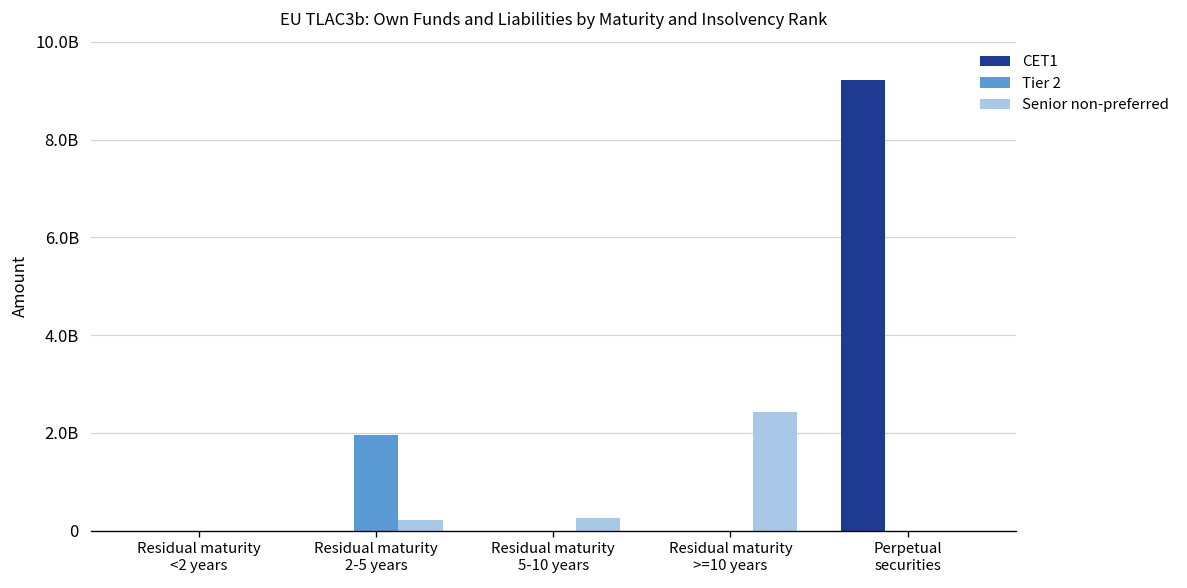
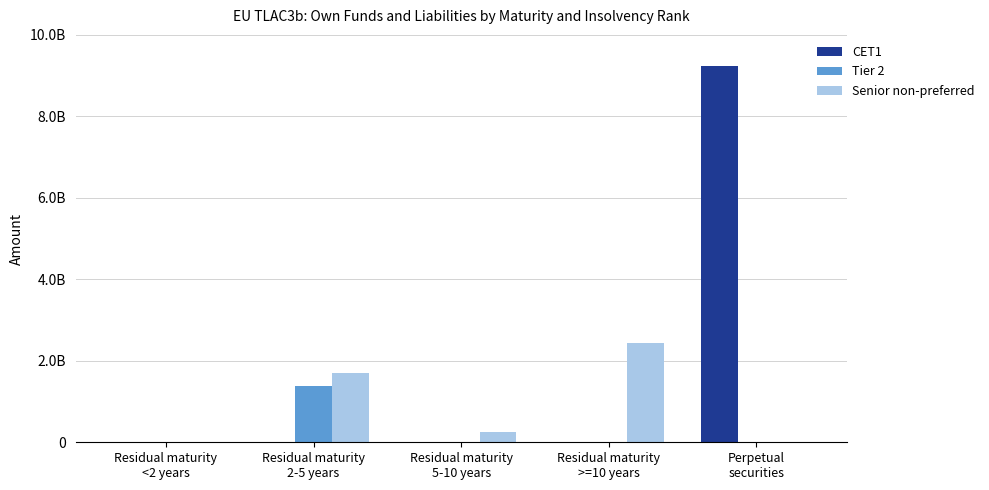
Tier 2, Residual maturity 2-5 years: 2000000000 -> 1400000000
Senior non-preferred, Residual maturity 2-5 years: 200000000 -> 1700000000
